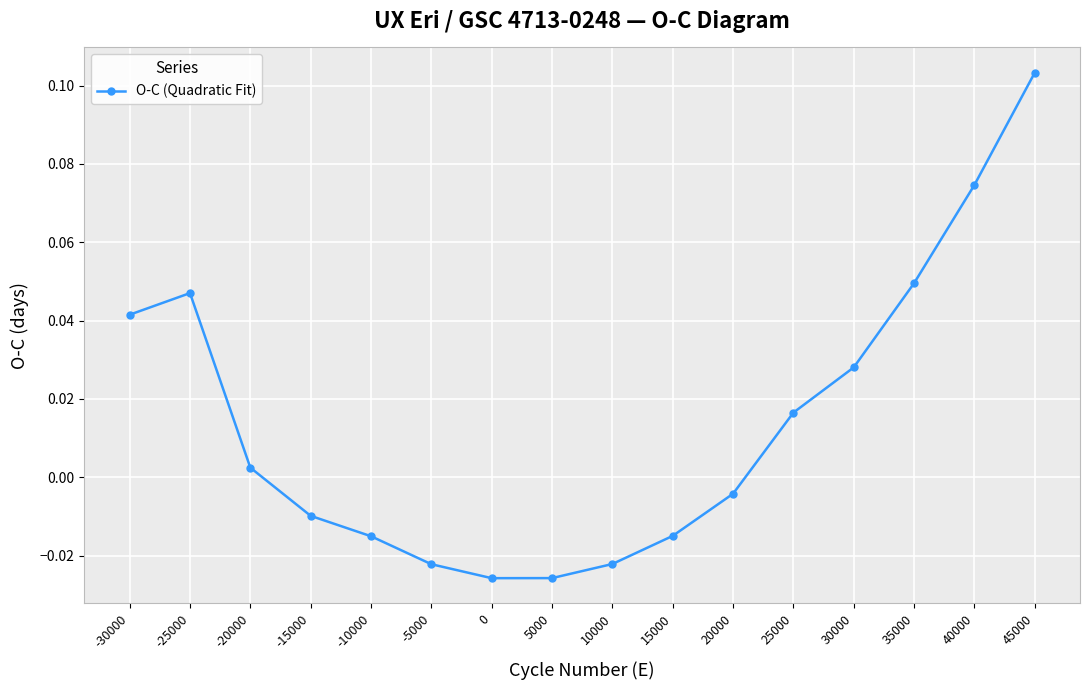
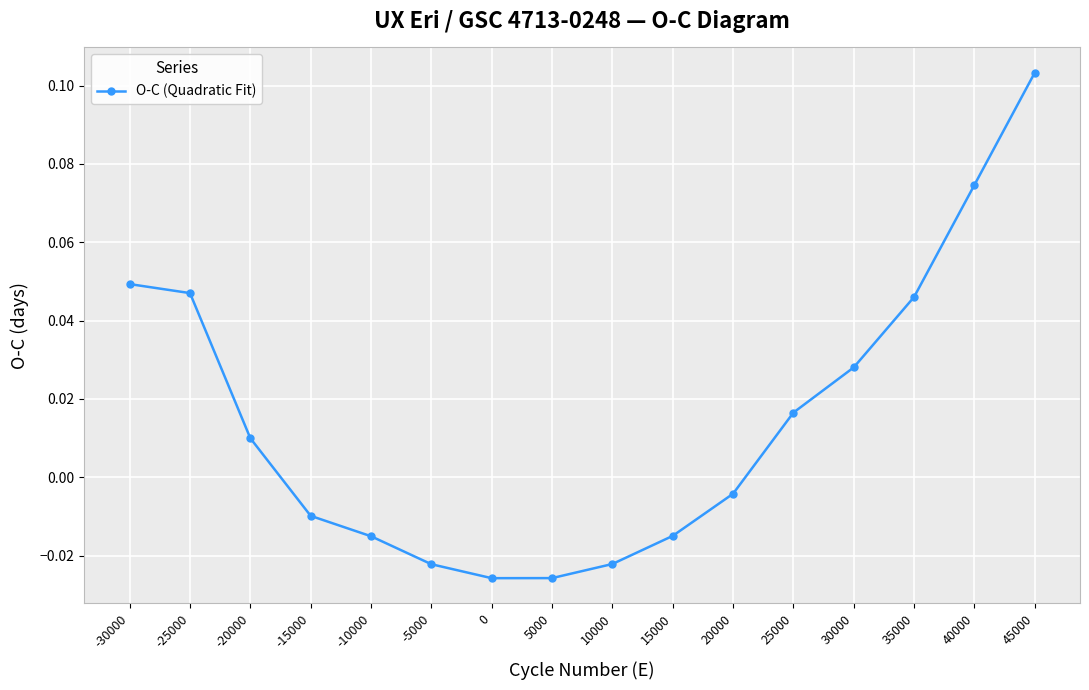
-30000: 0.041 -> 0.049
-20000: 0.002 -> 0.010
35000: 0.050 -> 0.046
